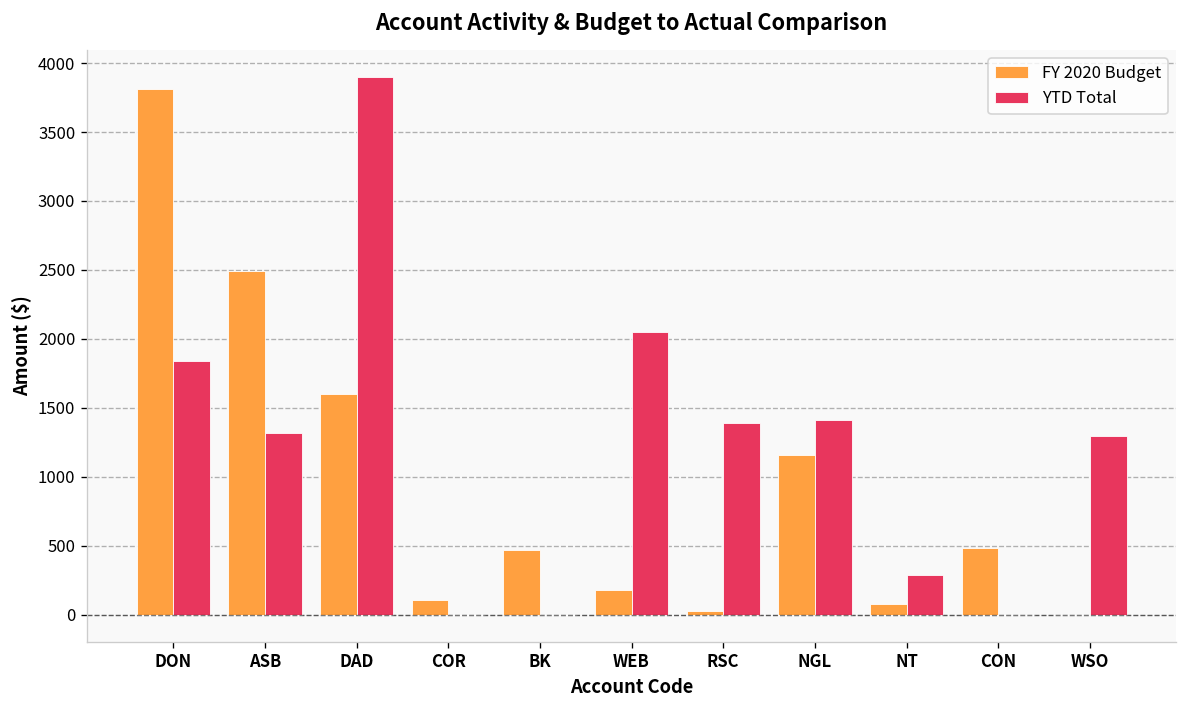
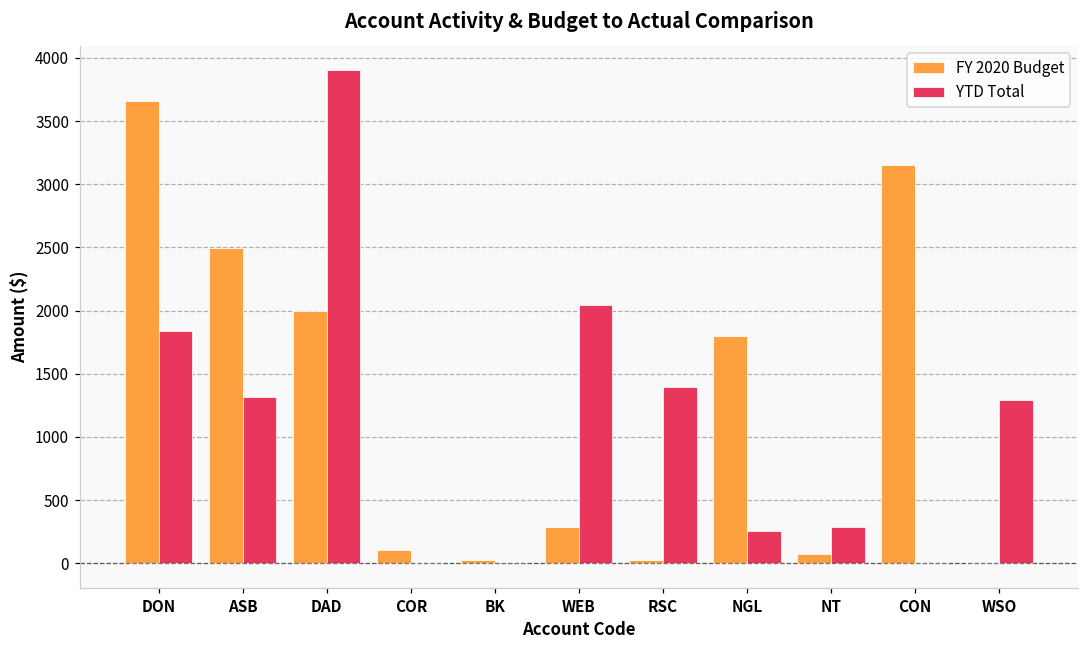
FY 2020 Budget, DON: 3820 -> 3660
FY 2020 Budget, DAD: 1600 -> 2000
FY 2020 Budget, BK: 470 -> 30
FY 2020 Budget, WEB: 180 -> 290
FY 2020 Budget, NGL: 1160 -> 1800
YTD Total, NGL: 1410 -> 260
FY 2020 Budget, CON: 480 -> 3160
